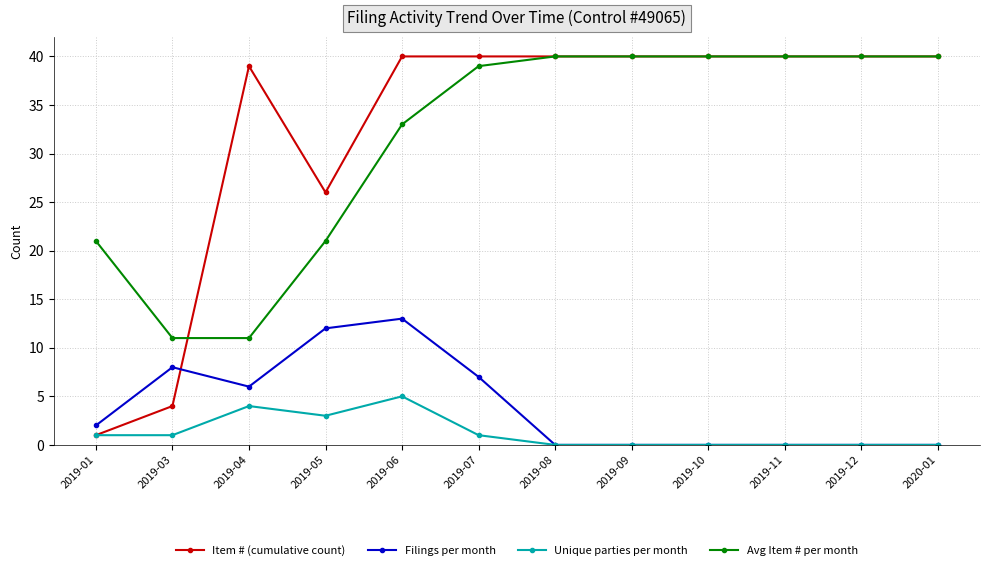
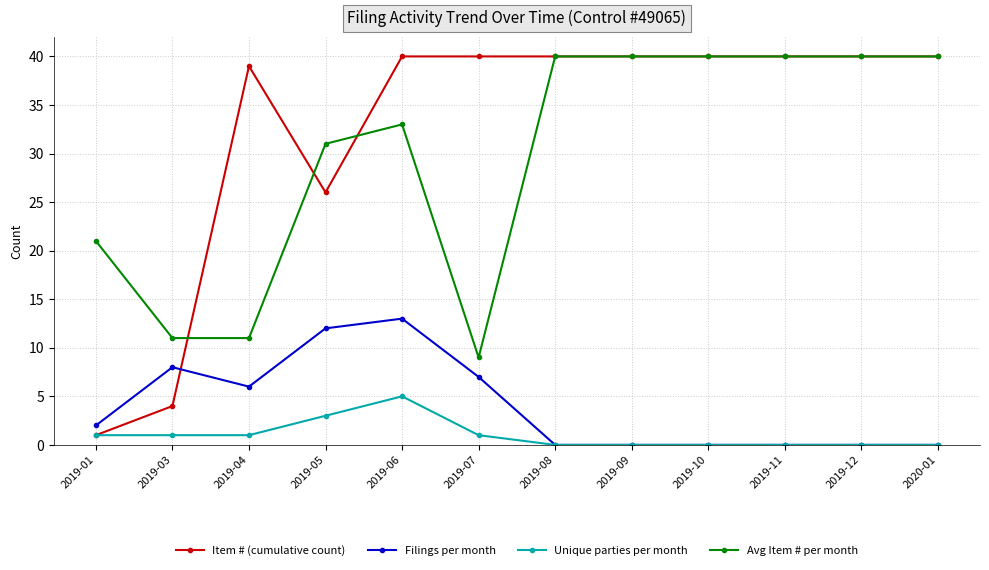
Unique parties per month, 2019-04: 4 -> 1
Avg Item # per month, 2019-05: 21 -> 31
Avg Item # per month, 2019-07: 39 -> 9
